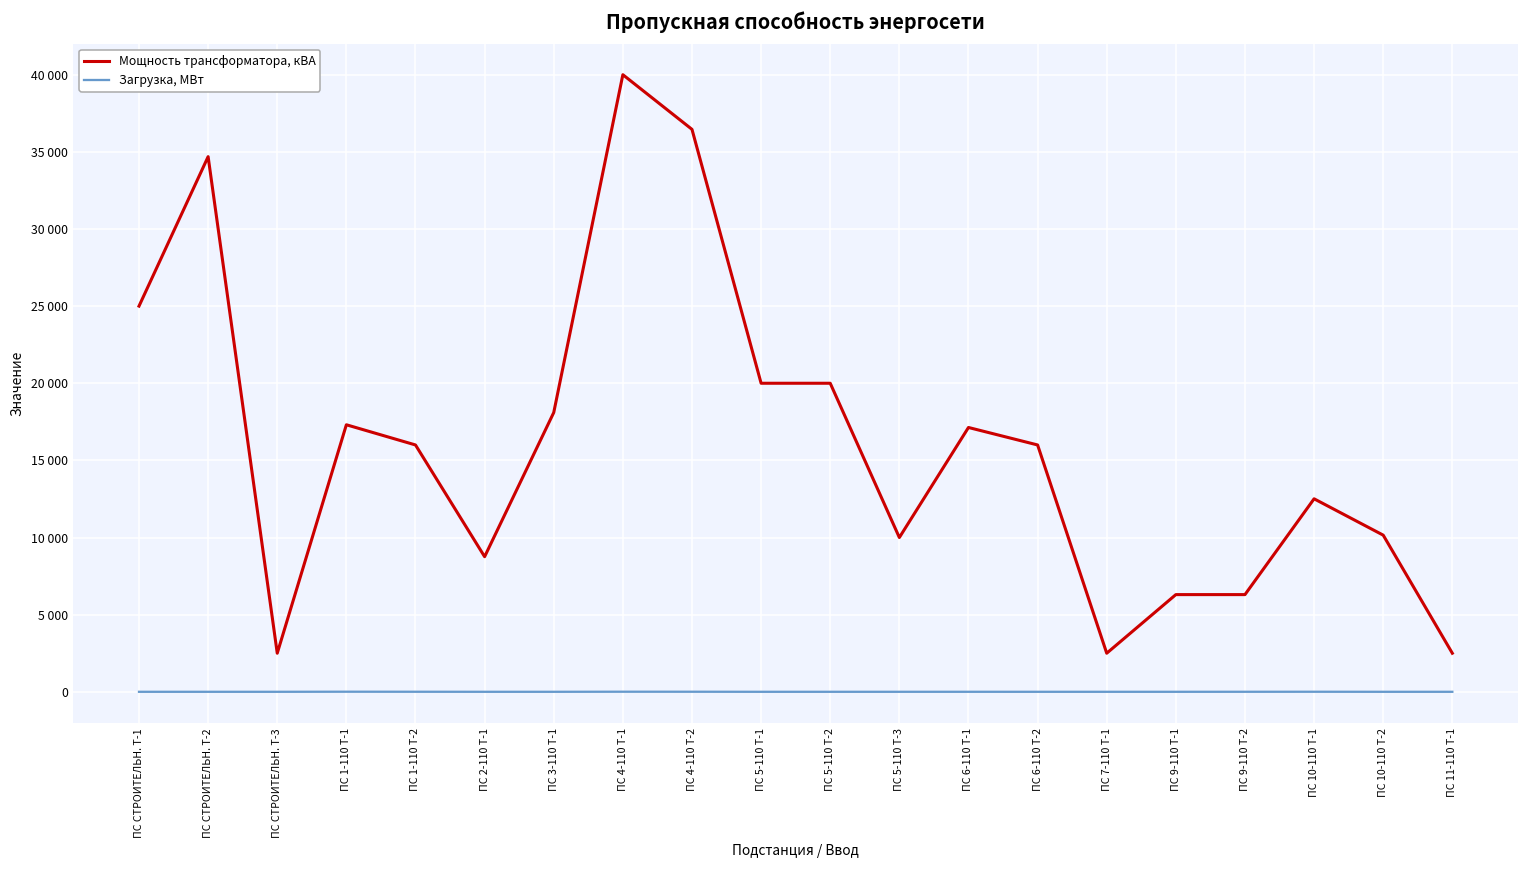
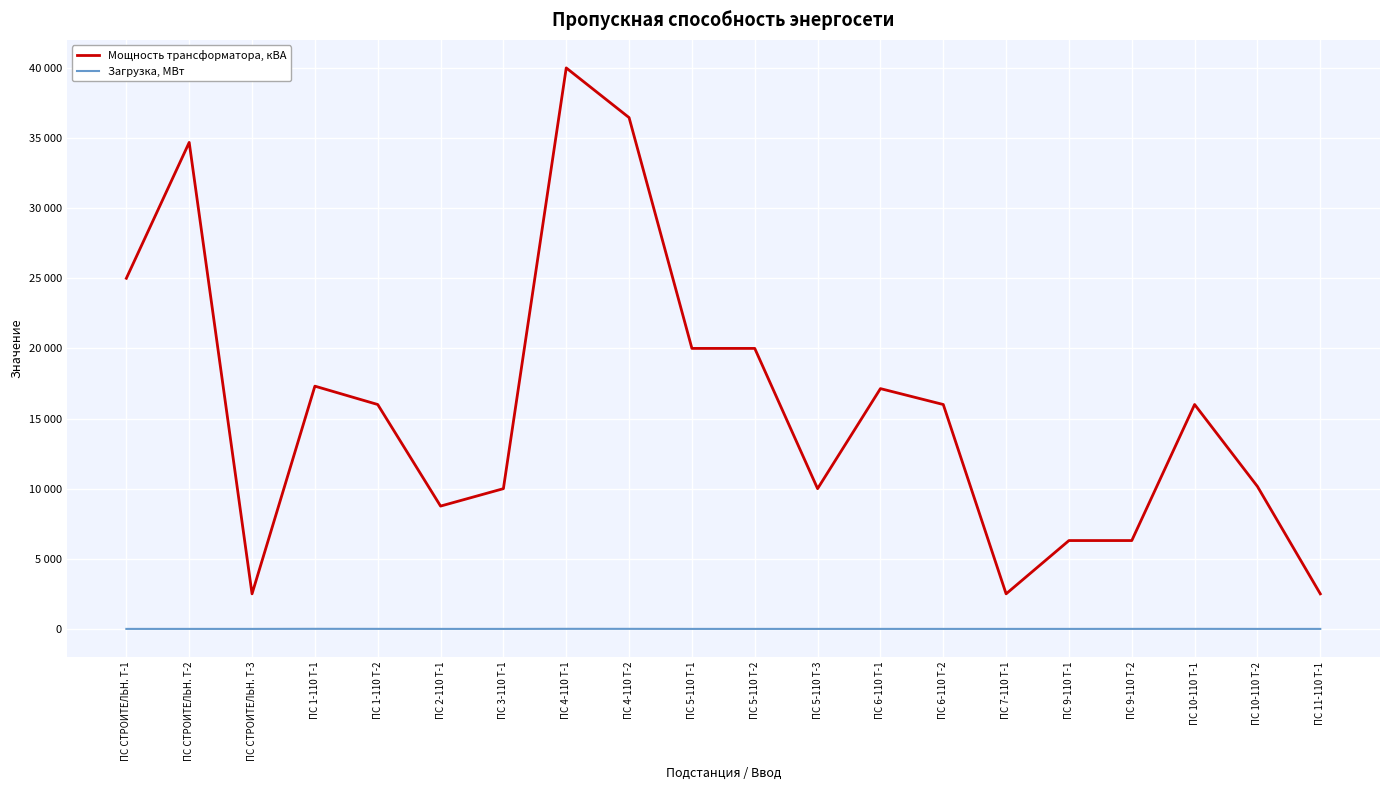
Мощность трансформатора, кВА, ПС 3-110 Т-1: 18100 -> 10000
Мощность трансформатора, кВА, ПС 10-110 Т-1: 12500 -> 16000
